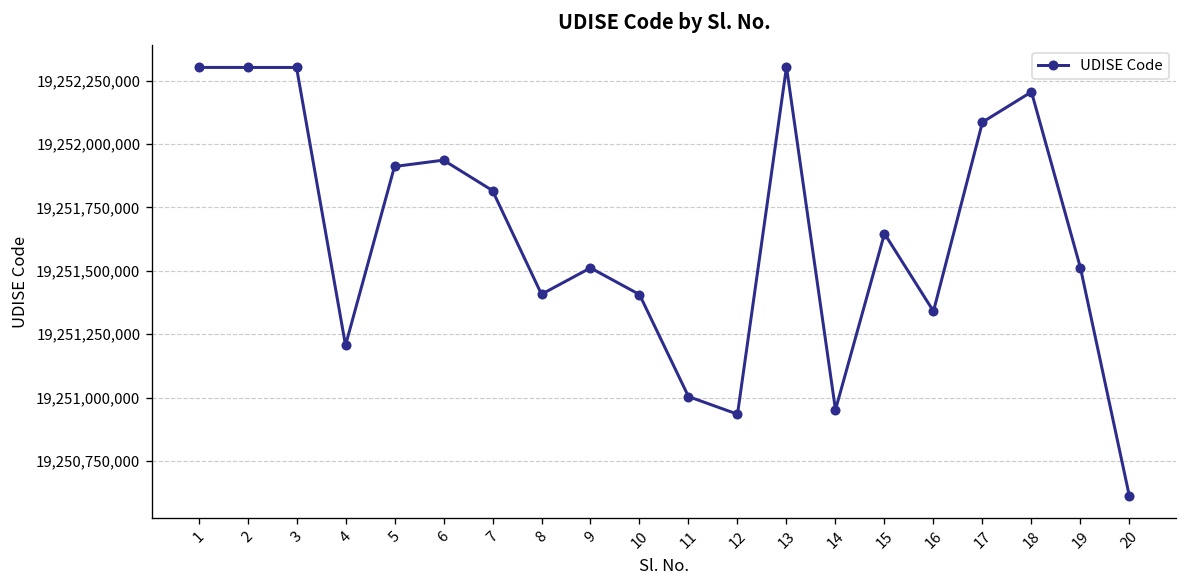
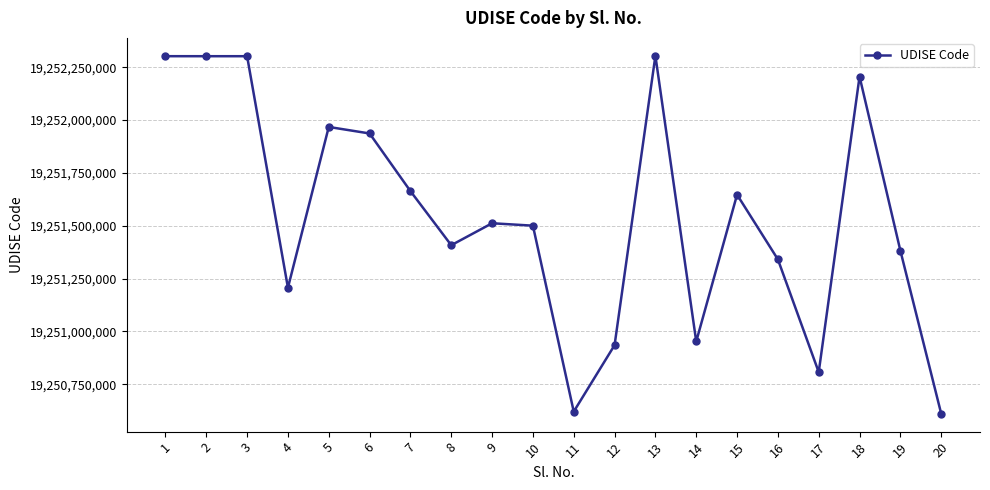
5: 19,251,910,000 -> 19,251,970,000
7: 19,251,820,000 -> 19,251,660,000
10: 19,251,410,000 -> 19,251,500,000
11: 19,251,000,000 -> 19,250,620,000
17: 19,252,090,000 -> 19,250,810,000
19: 19,251,510,000 -> 19,251,380,000
